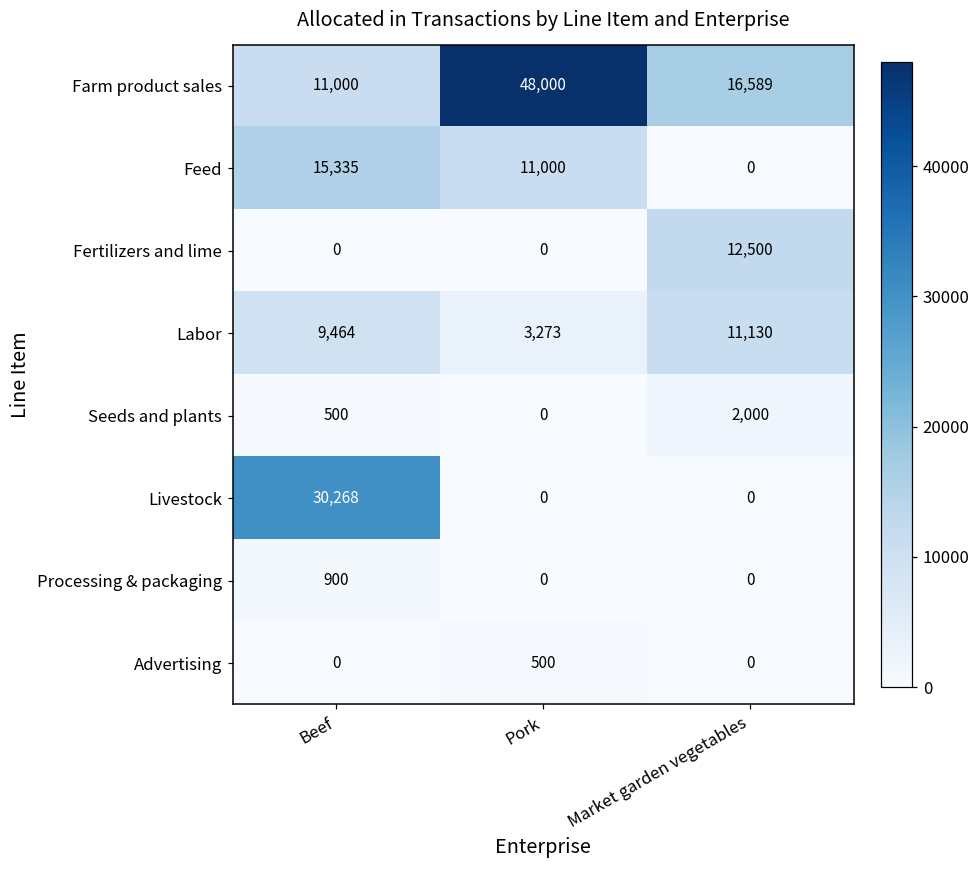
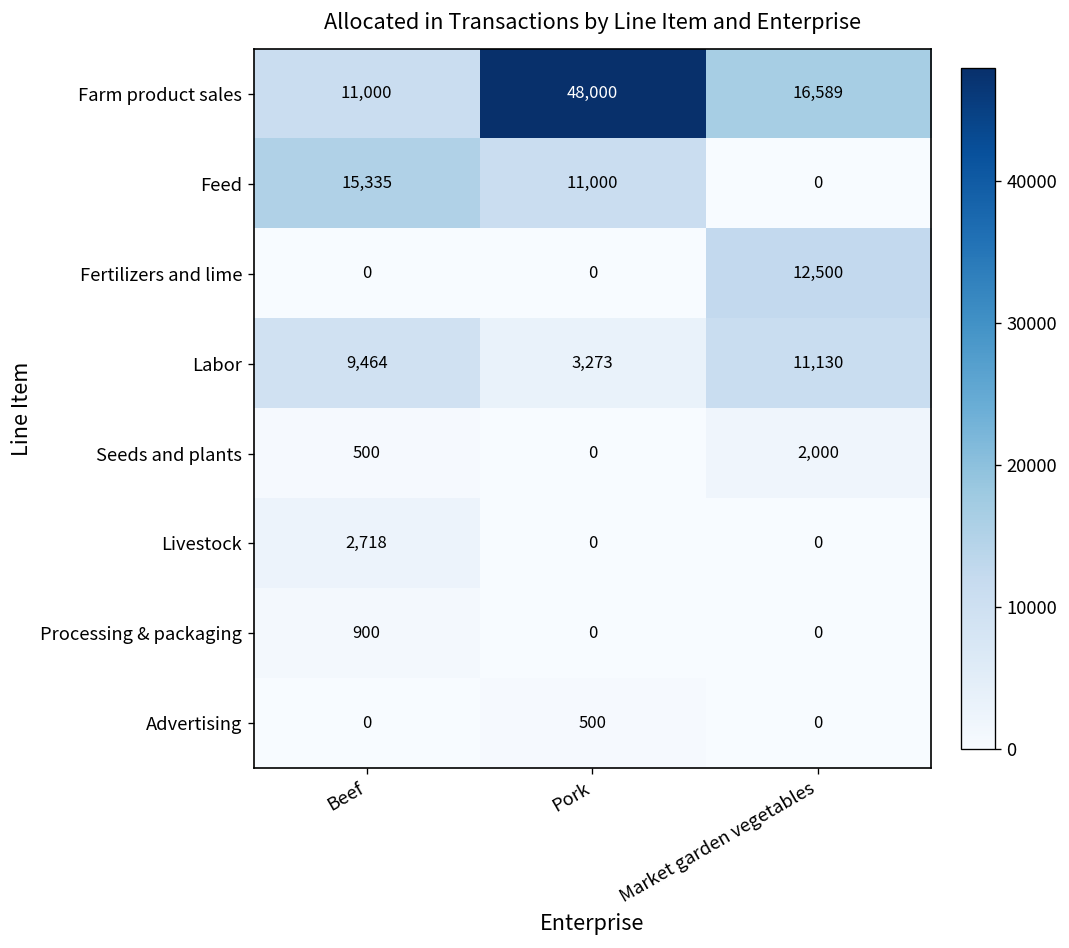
Livestock, Beef: 30,268 -> 2,718
